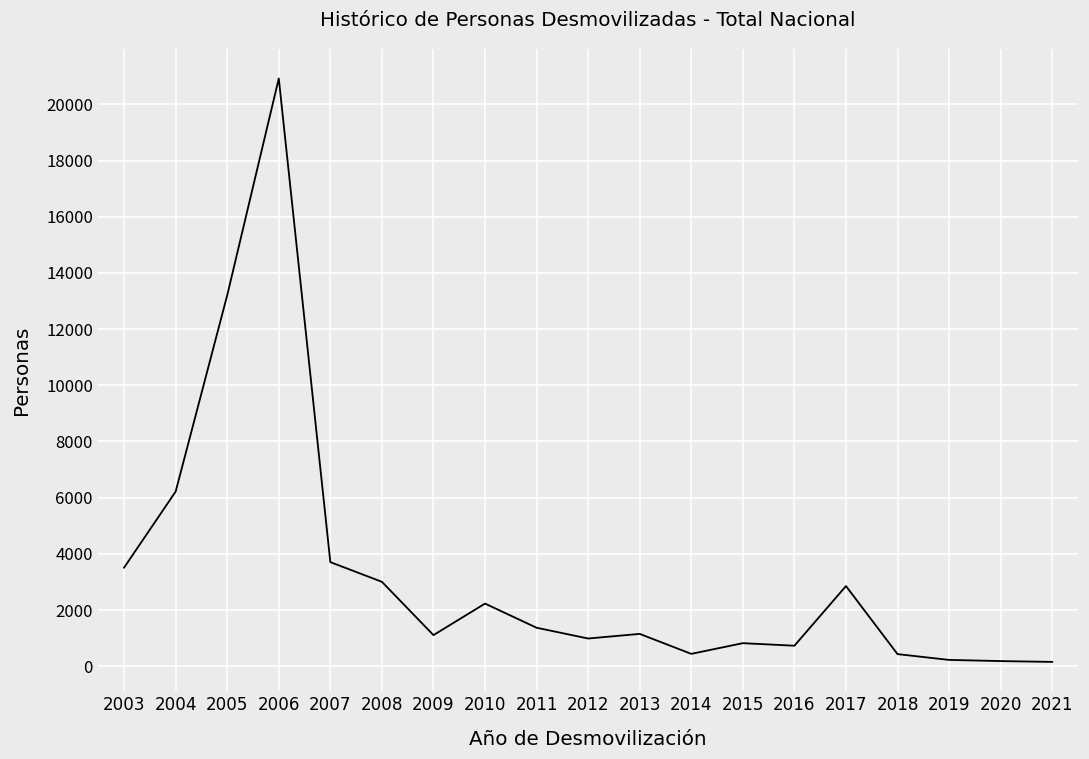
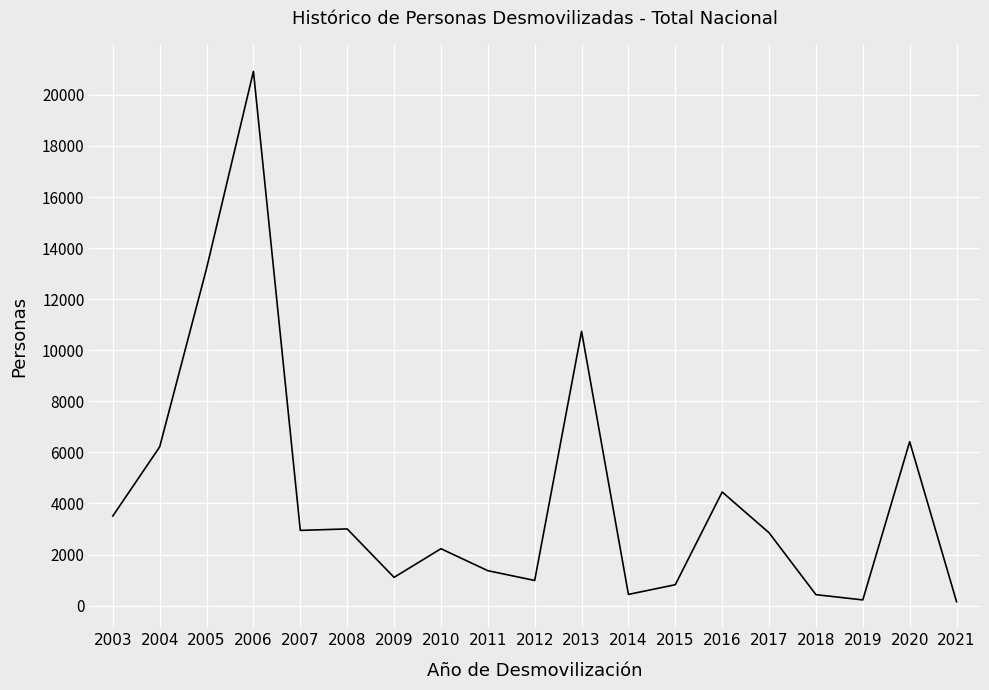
2007: 3700 -> 2900
2013: 1200 -> 10700
2016: 700 -> 4500
2020: 200 -> 6400
